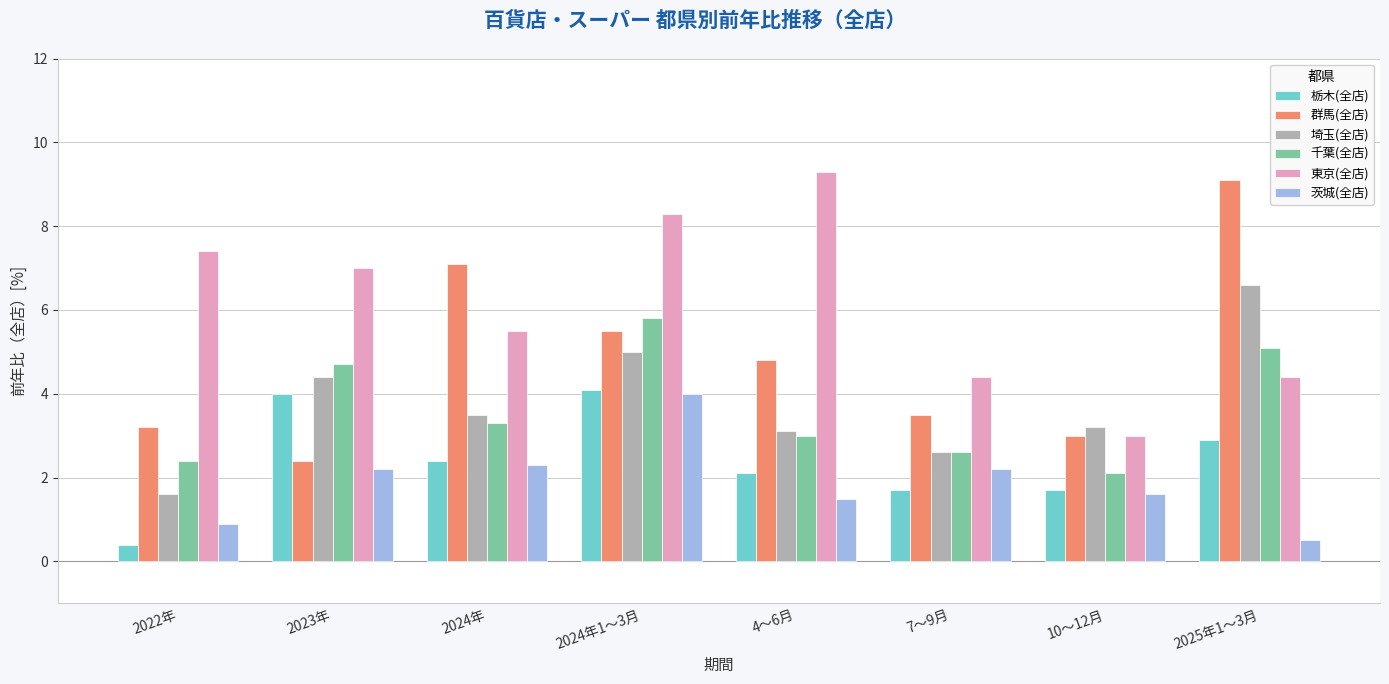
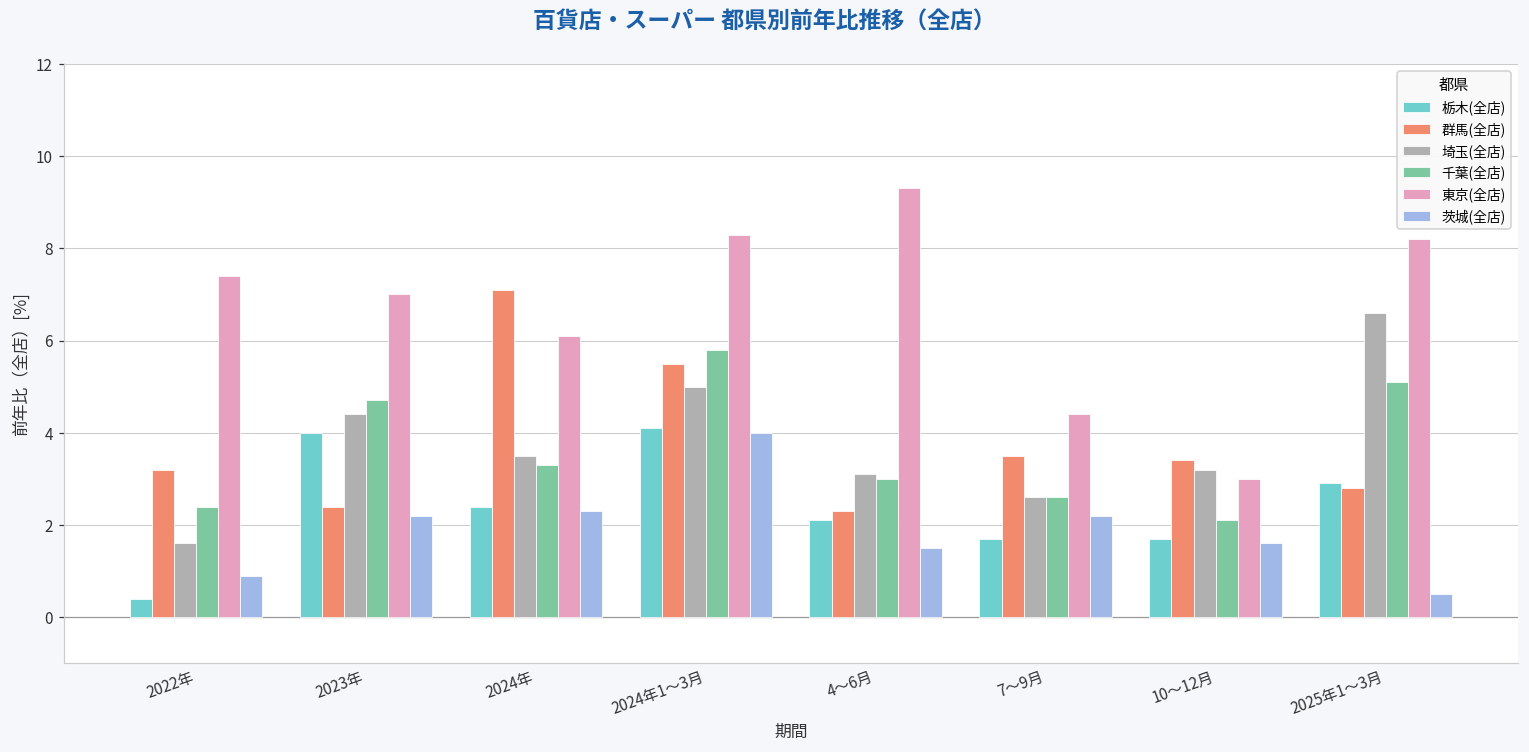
東京(全店), 2024年: 5.5 -> 6.1
群馬(全店), 4～6月: 4.8 -> 2.3
群馬(全店), 10～12月: 3.0 -> 3.4
群馬(全店), 2025年1～3月: 9.1 -> 2.8
東京(全店), 2025年1～3月: 4.4 -> 8.2
